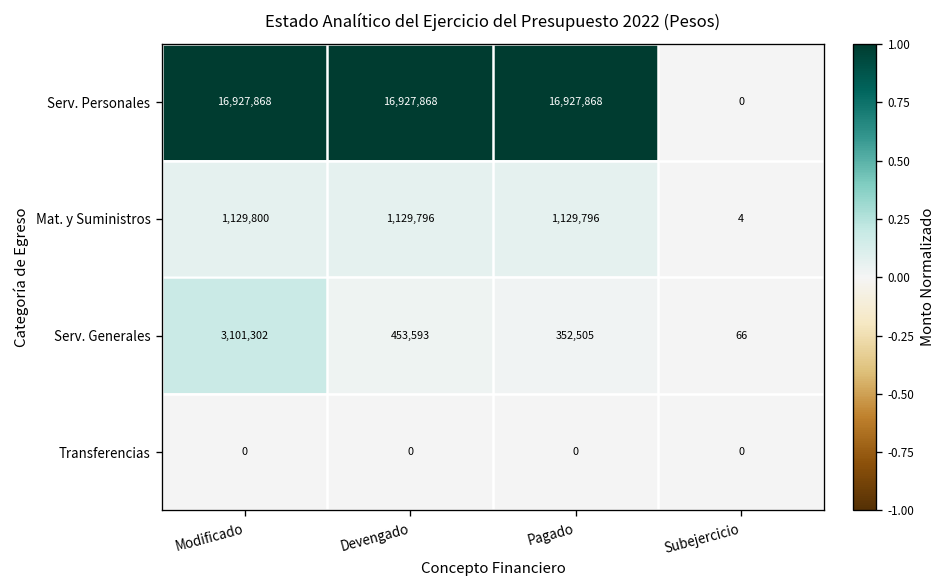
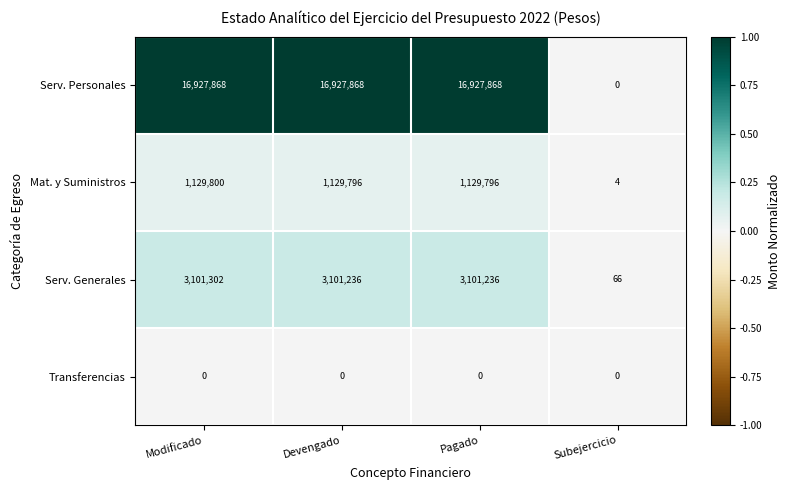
Serv. Generales, Devengado: 453,593 -> 3,101,236
Serv. Generales, Pagado: 352,505 -> 3,101,236
